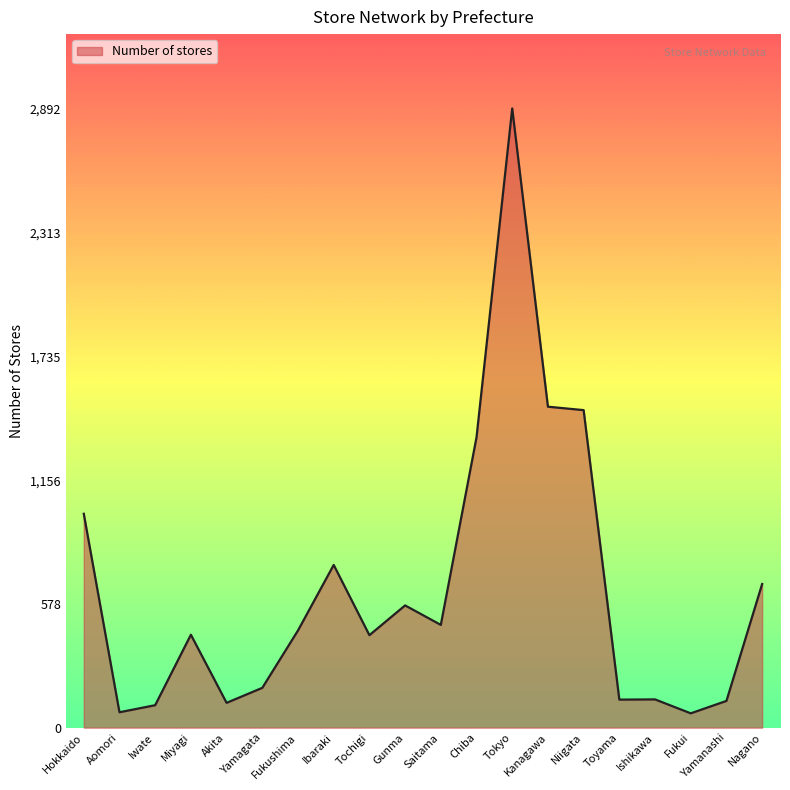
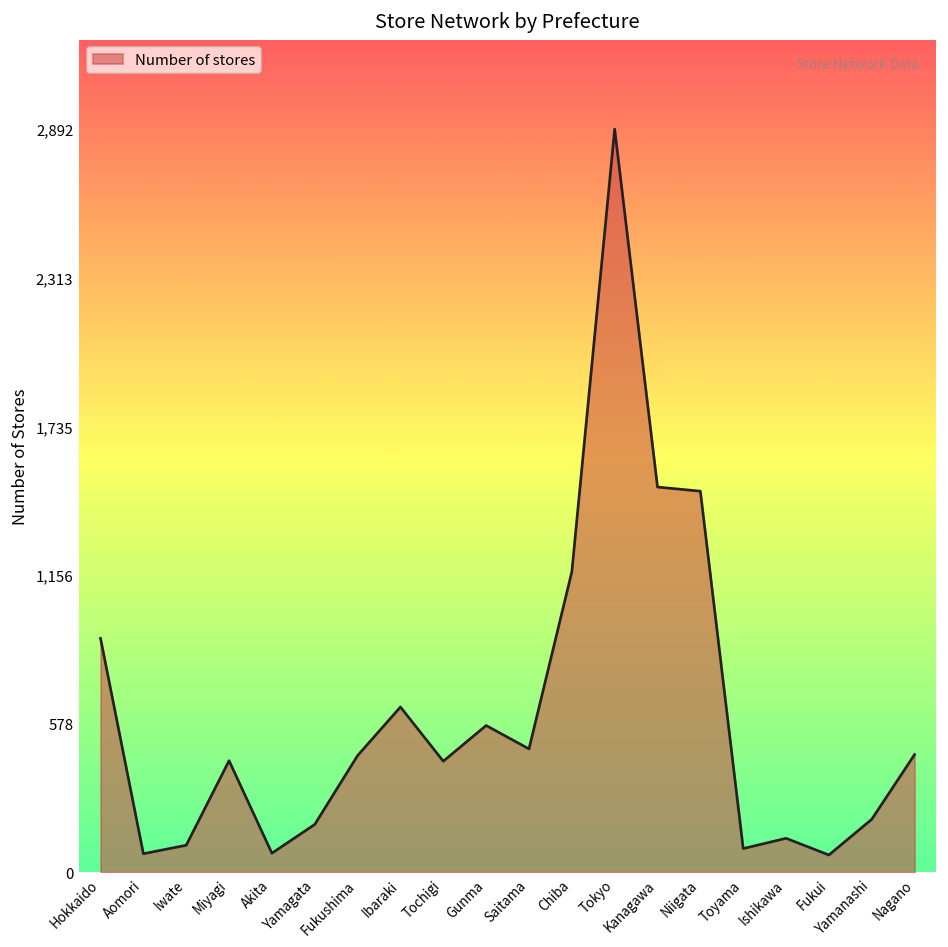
Hokkaido: 1,000 -> 910
Akita: 120 -> 70
Ibaraki: 760 -> 640
Chiba: 1,360 -> 1,170
Toyama: 130 -> 90
Yamanashi: 130 -> 210
Nagano: 670 -> 460
